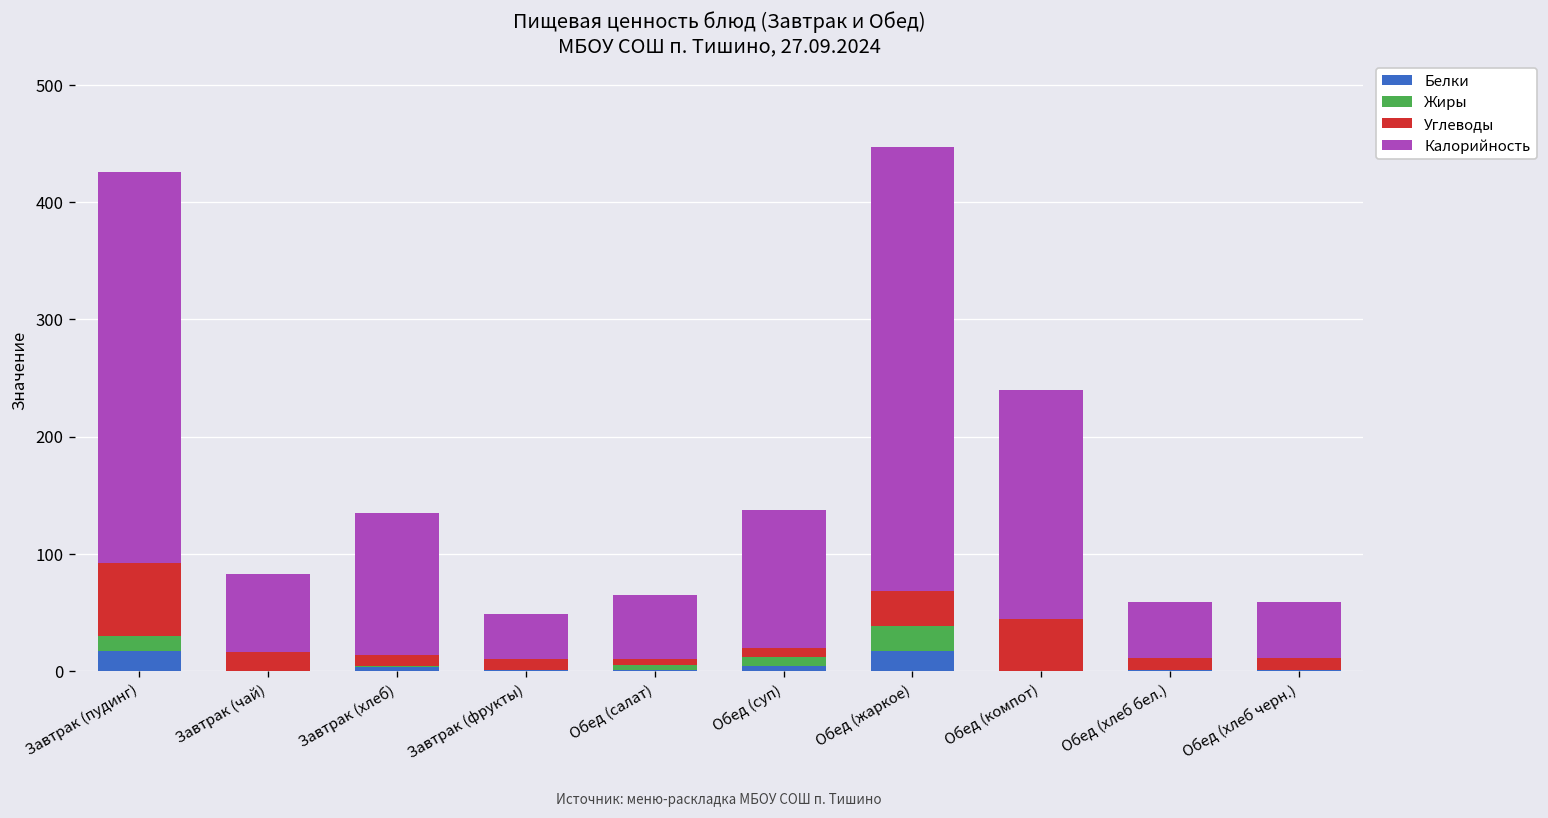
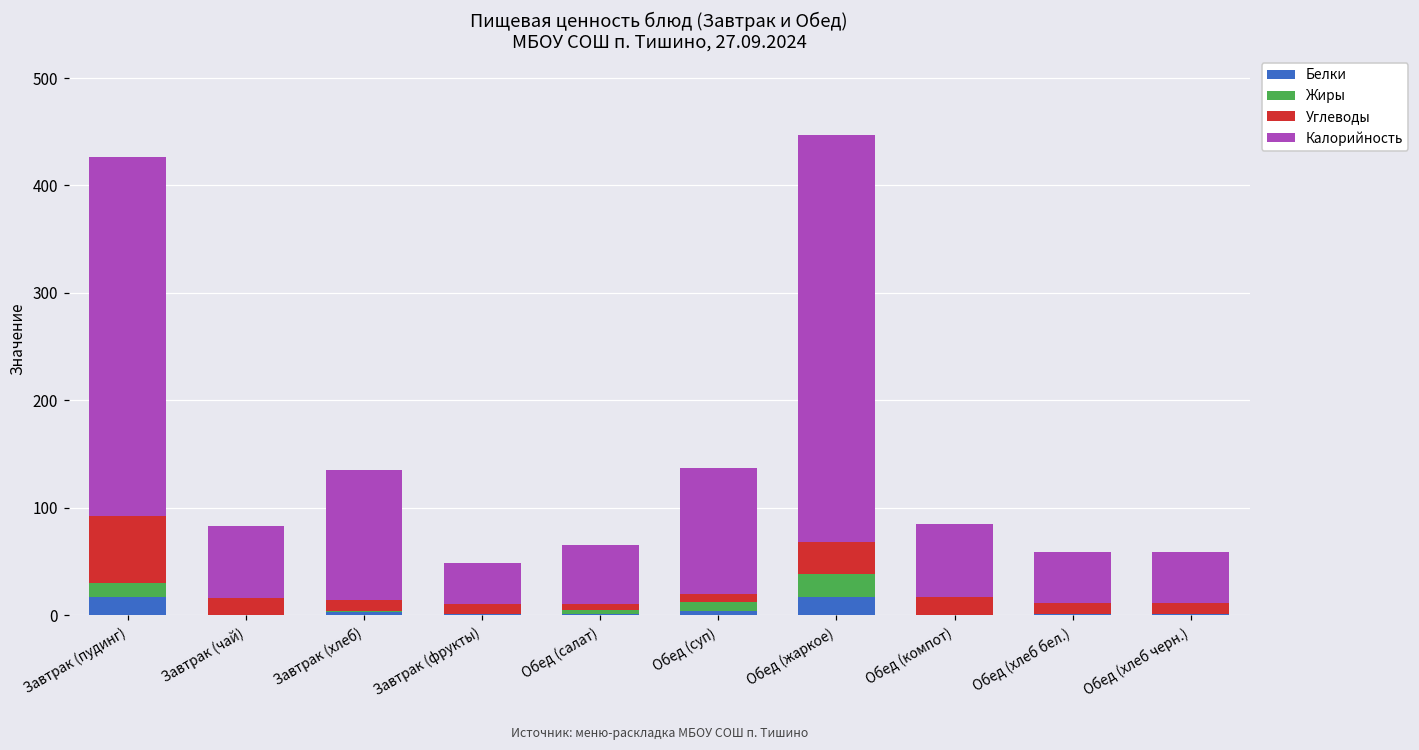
Углеводы, Обед (компот): 40 -> 20
Калорийность, Обед (компот): 200 -> 70
